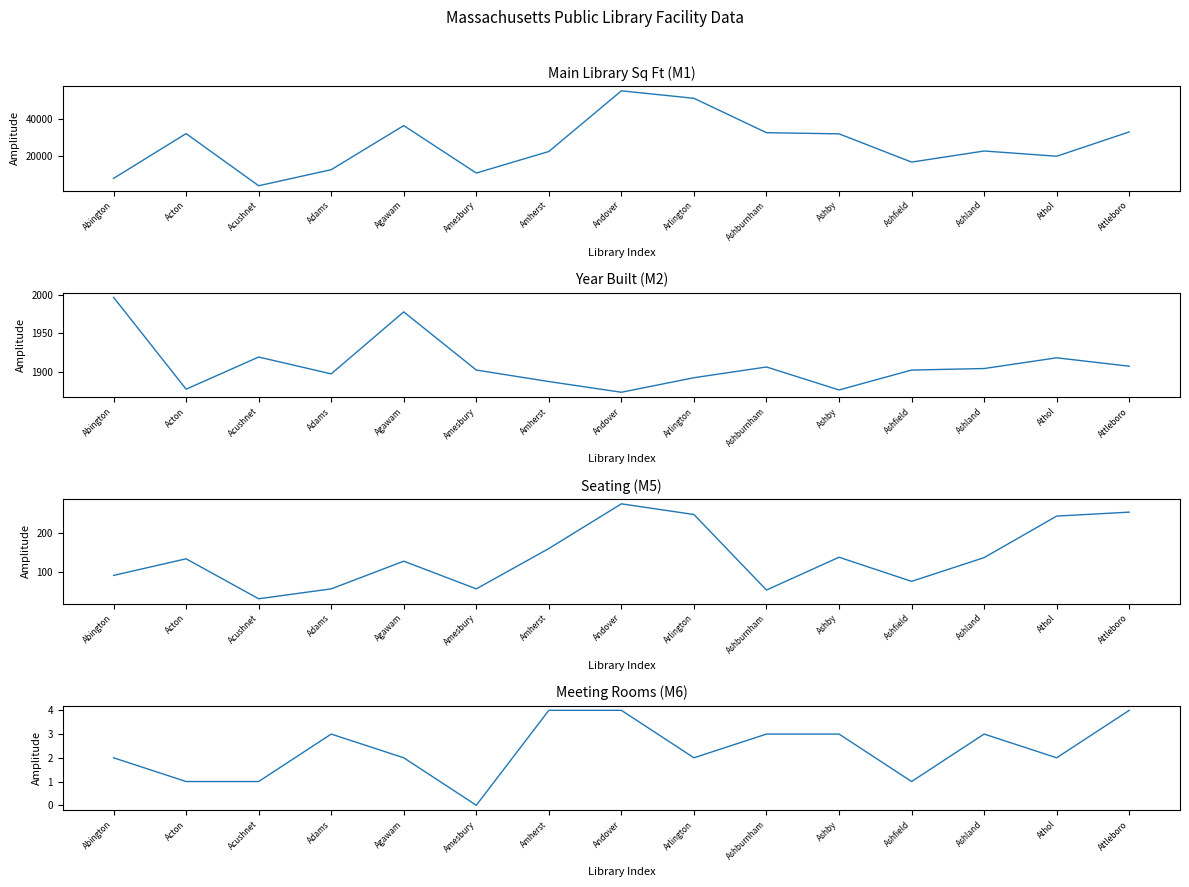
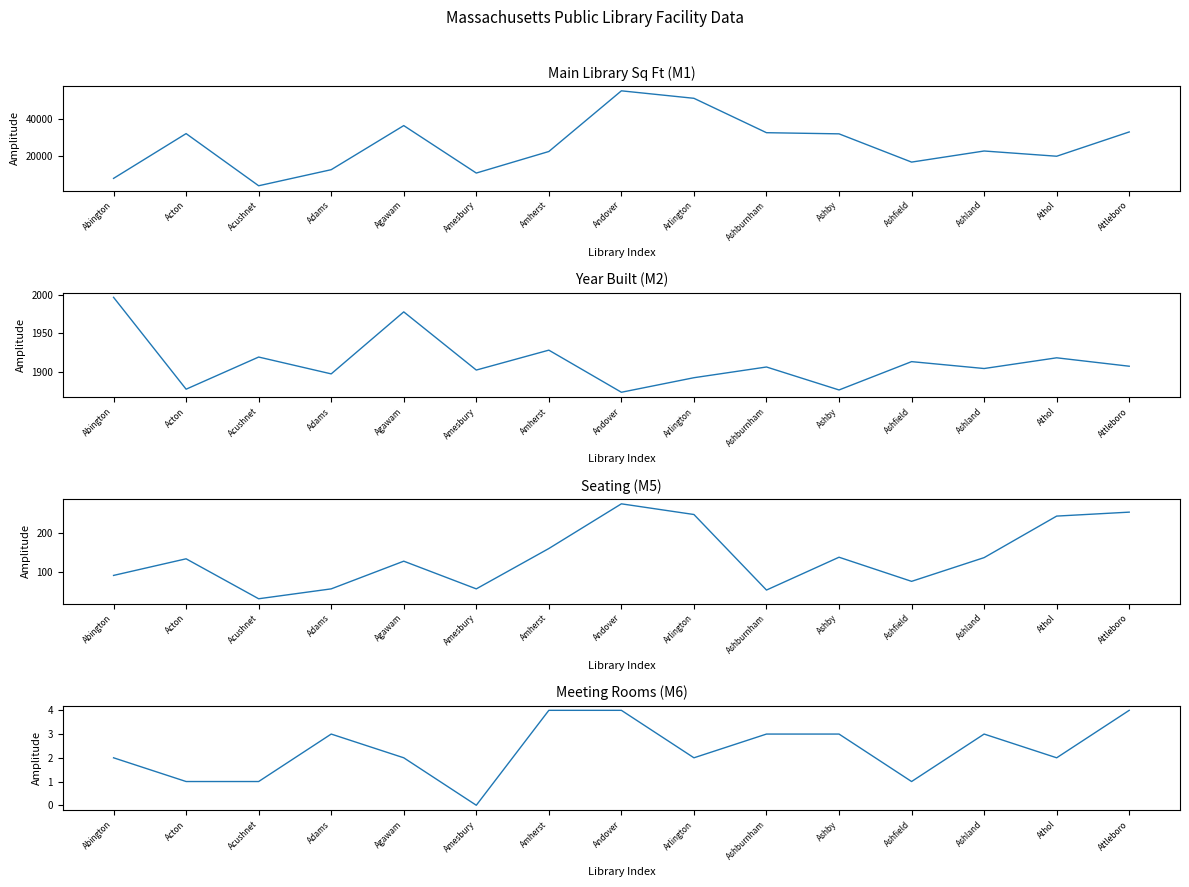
Year Built (M2), Amherst: 1890 -> 1930
Year Built (M2), Ashfield: 1900 -> 1910
